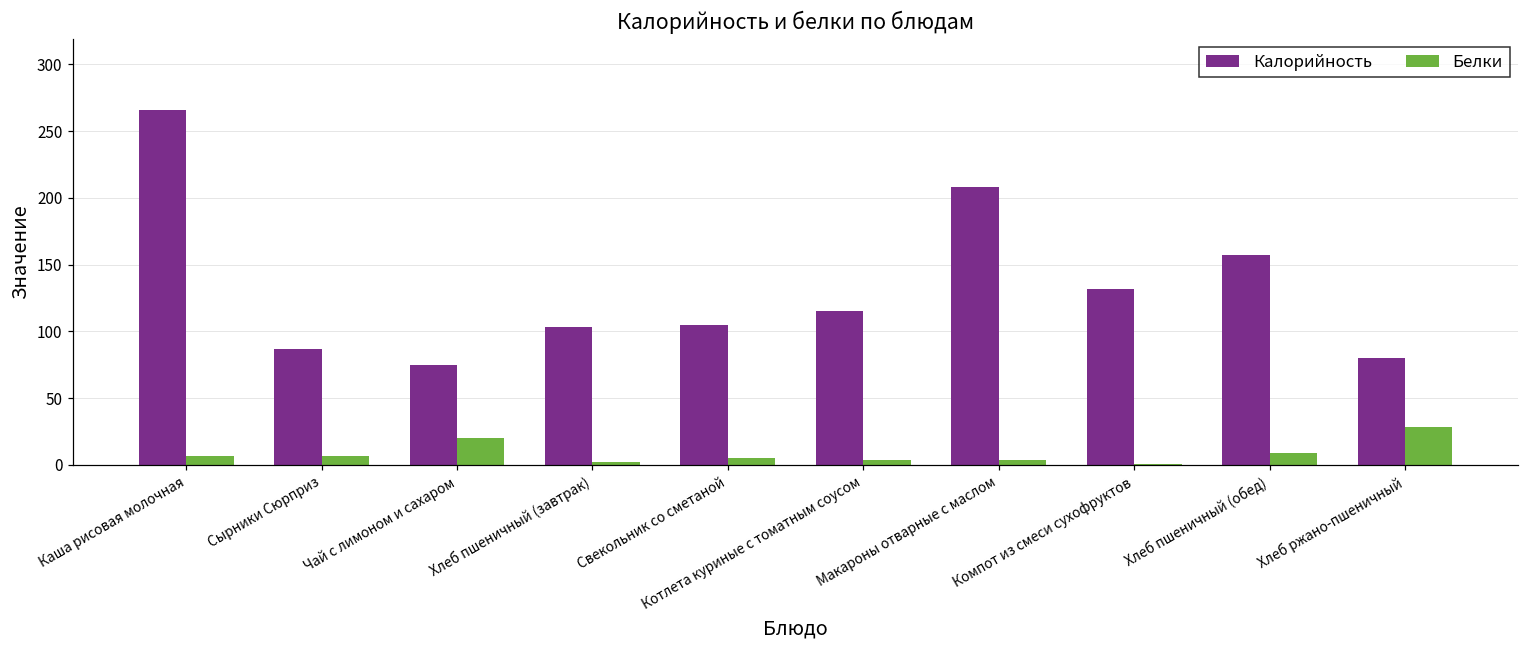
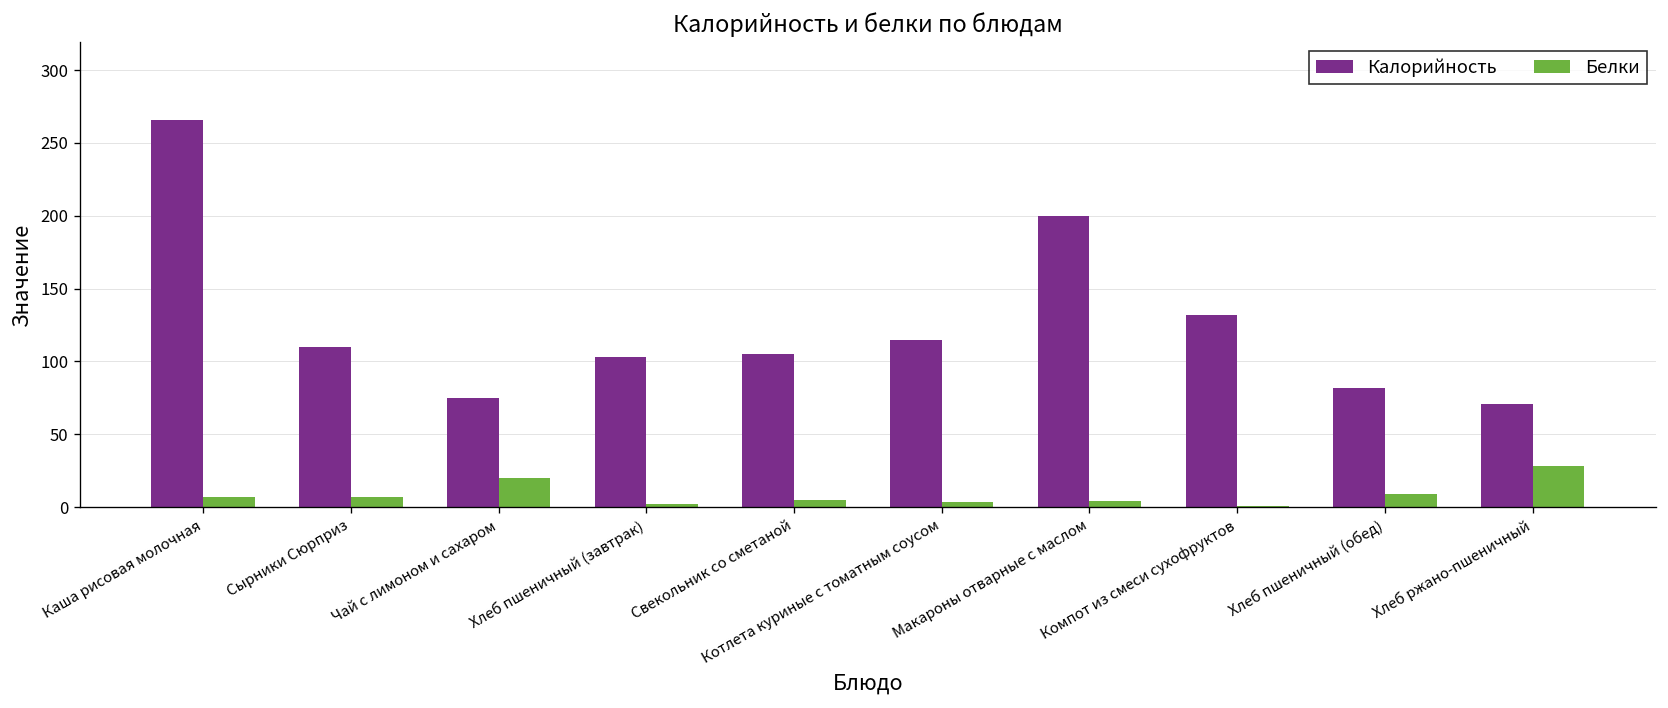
Калорийность, Сырники Сюрприз: 87 -> 110
Калорийность, Макароны отварные с маслом: 208 -> 200
Калорийность, Хлеб пшеничный (обед): 157 -> 82
Калорийность, Хлеб ржано-пшеничный: 80 -> 71
